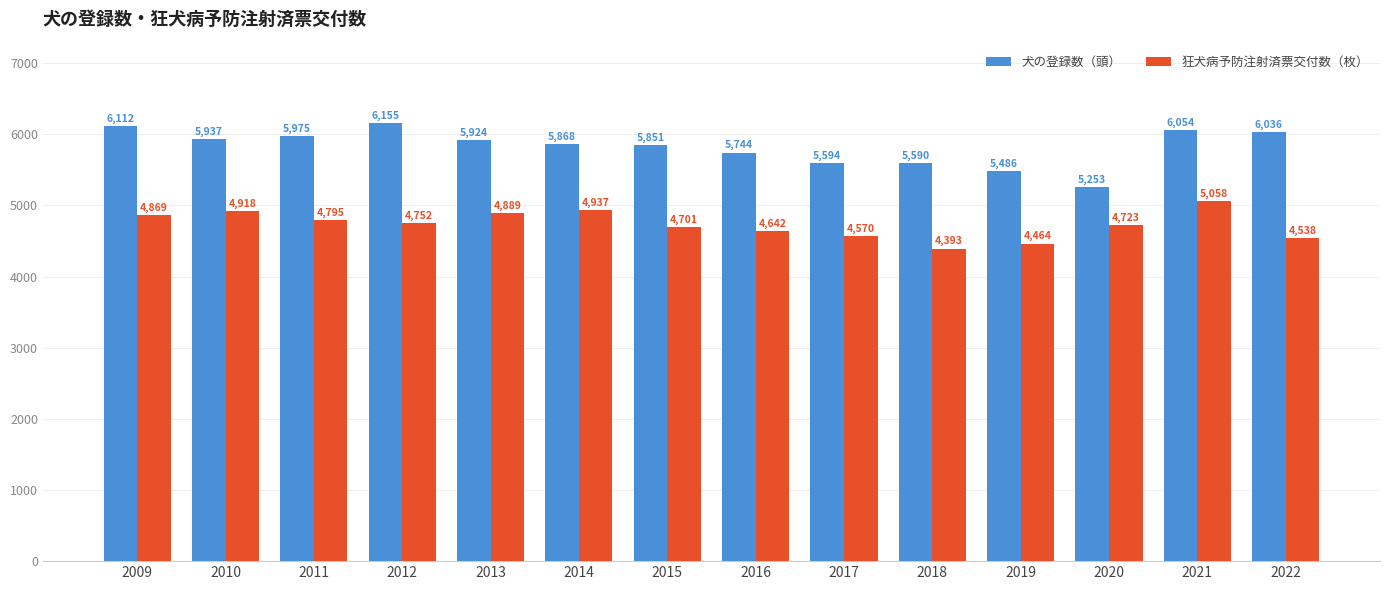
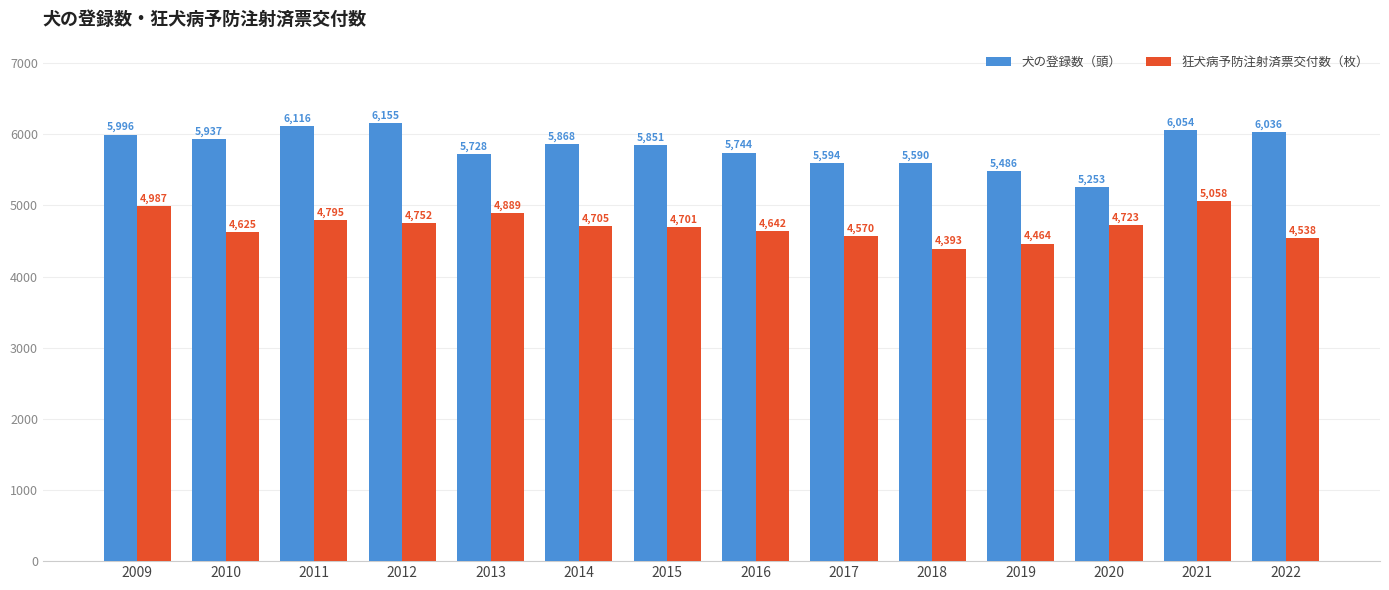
犬の登録数（頭）, 2009: 6,112 -> 5,996
狂犬病予防注射済票交付数（枚）, 2009: 4,869 -> 4,987
狂犬病予防注射済票交付数（枚）, 2010: 4,918 -> 4,625
犬の登録数（頭）, 2011: 5,975 -> 6,116
犬の登録数（頭）, 2013: 5,924 -> 5,728
狂犬病予防注射済票交付数（枚）, 2014: 4,937 -> 4,705
